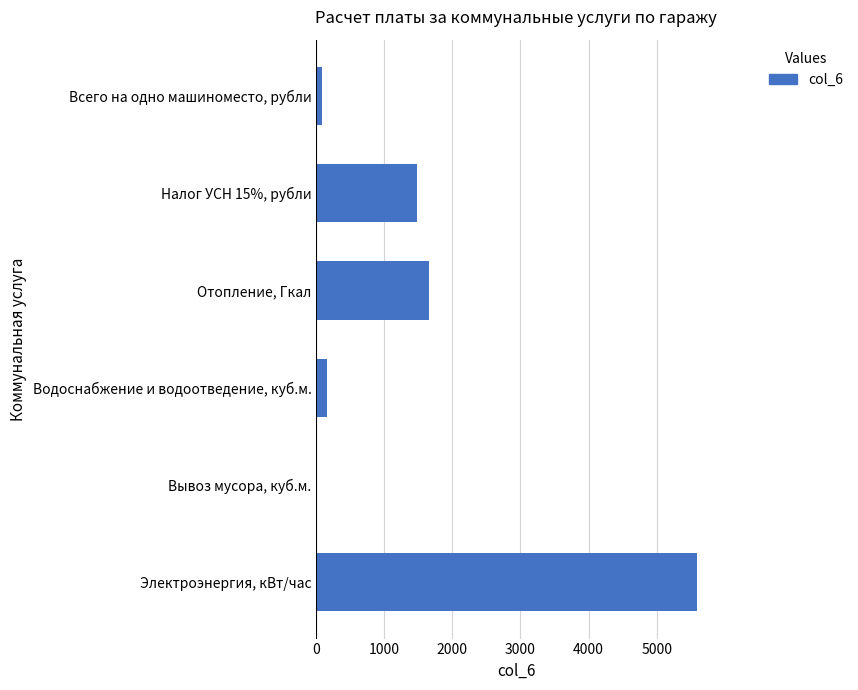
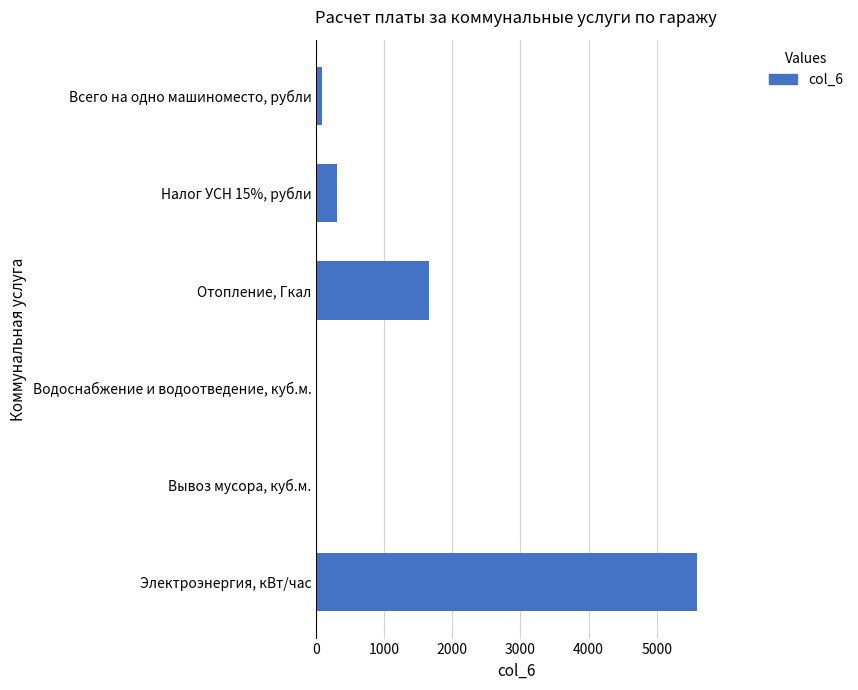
Налог УСН 15%, рубли: 1500 -> 300
Водоснабжение и водоотведение, куб.м.: 200 -> 0
